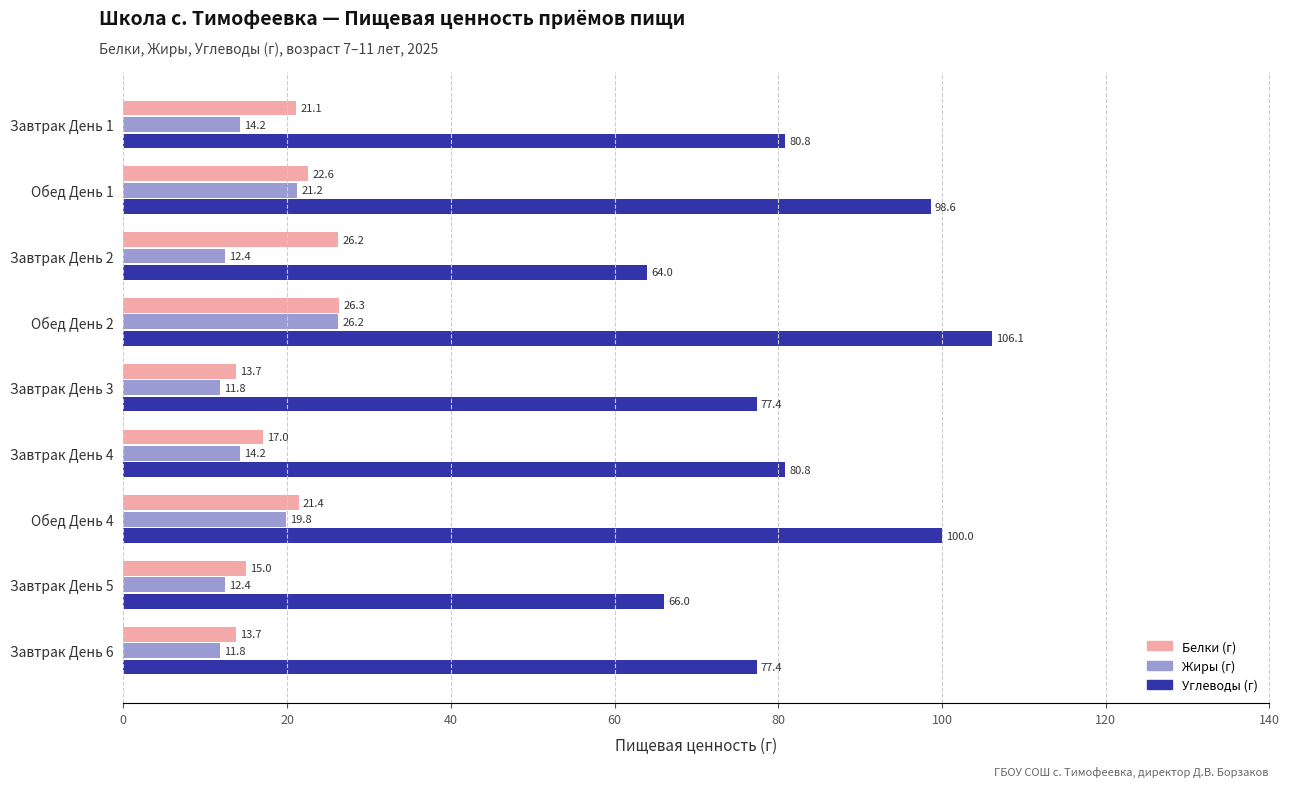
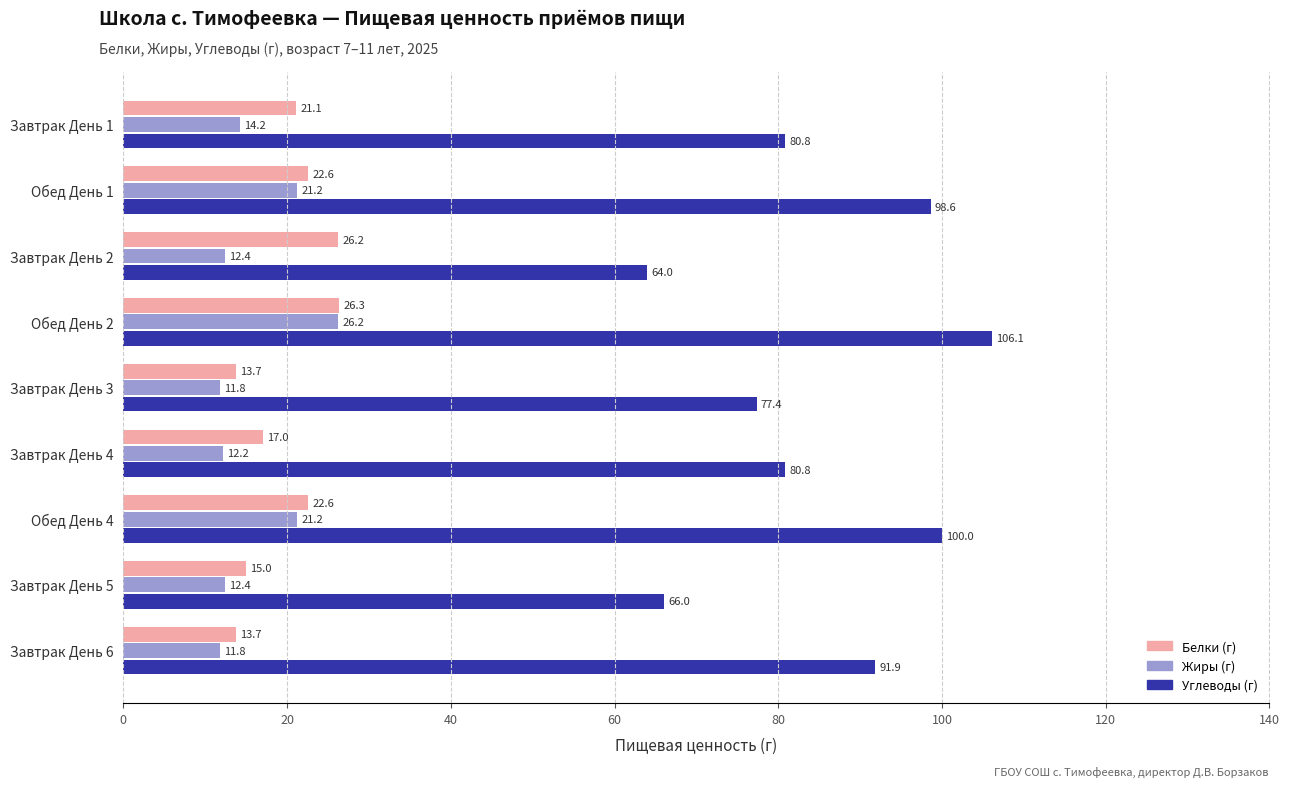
Жиры (г), Завтрак День 4: 14.2 -> 12.2
Белки (г), Обед День 4: 21.4 -> 22.6
Жиры (г), Обед День 4: 19.8 -> 21.2
Углеводы (г), Завтрак День 6: 77.4 -> 91.9
